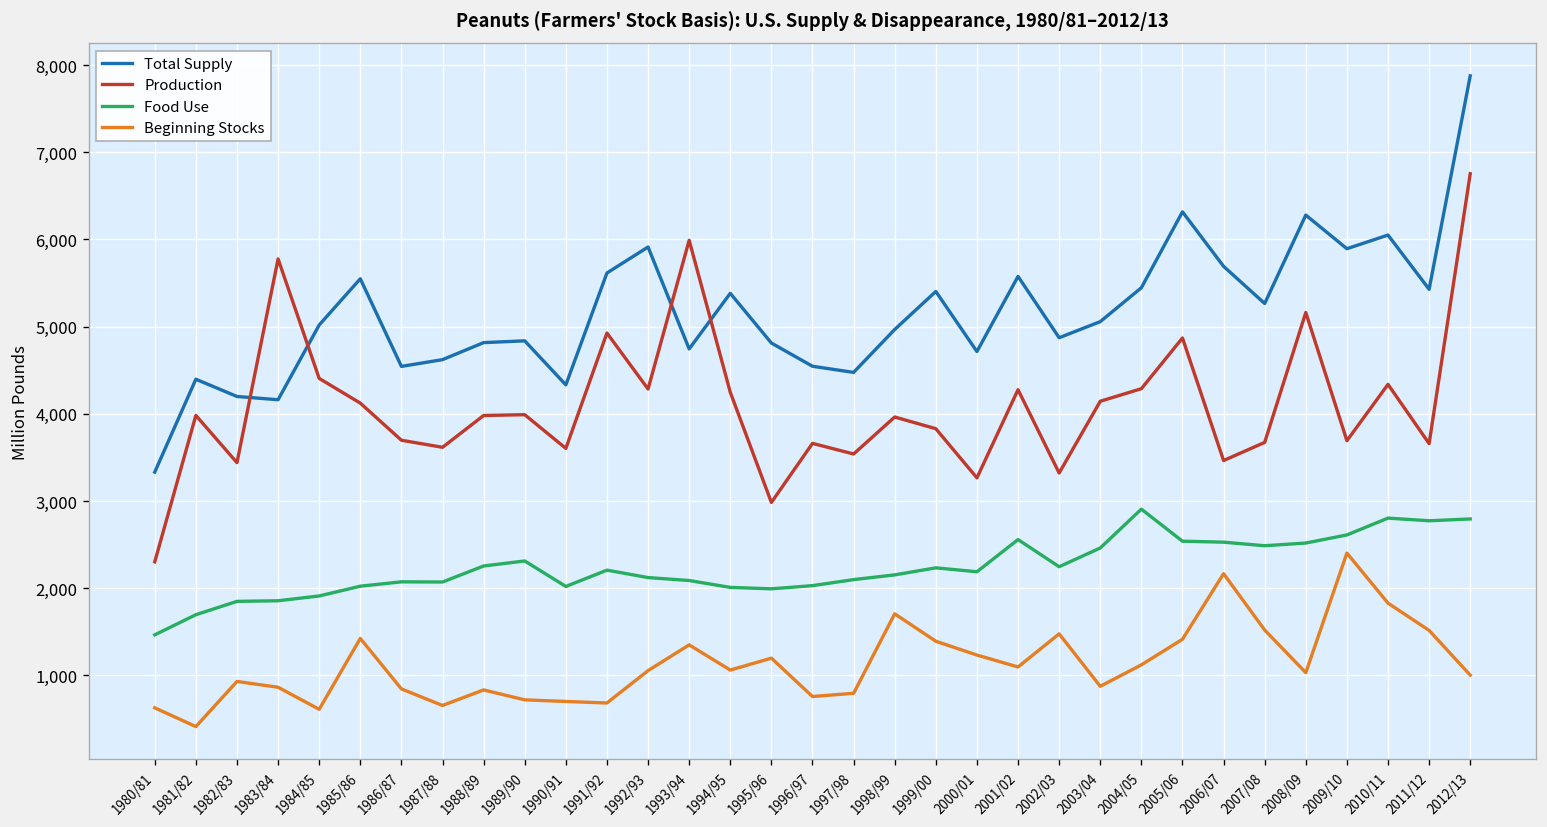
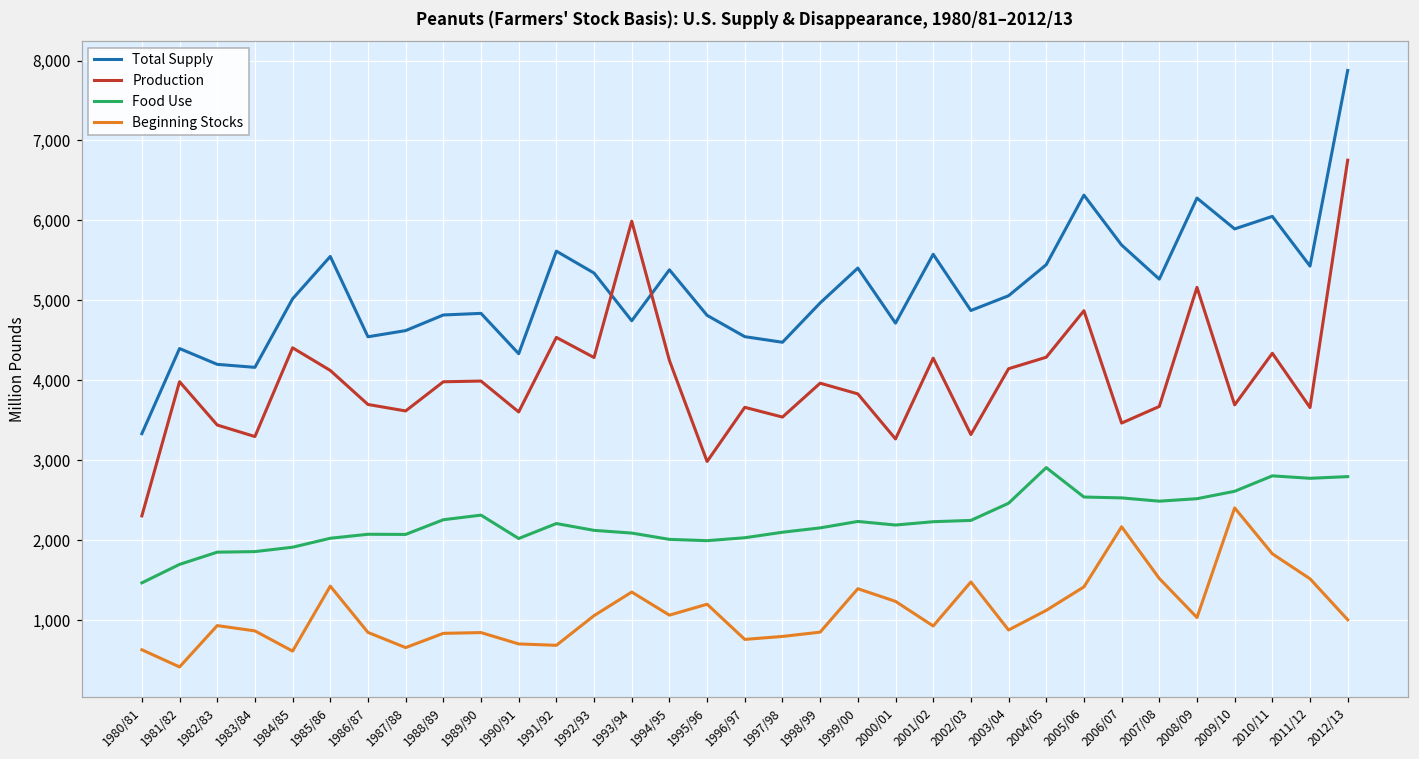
Production, 1983/84: 5,800 -> 3,300
Beginning Stocks, 1989/90: 700 -> 800
Production, 1991/92: 4,900 -> 4,500
Total Supply, 1992/93: 5,900 -> 5,300
Beginning Stocks, 1998/99: 1,700 -> 800
Food Use, 2001/02: 2,600 -> 2,200
Beginning Stocks, 2001/02: 1,100 -> 900
